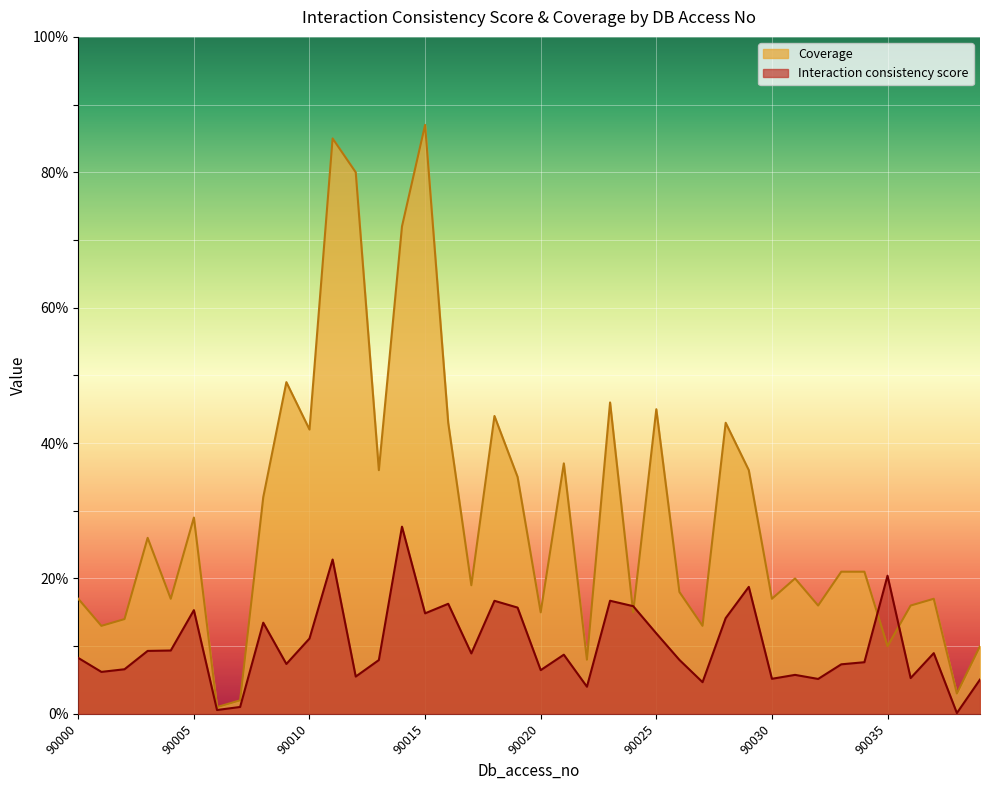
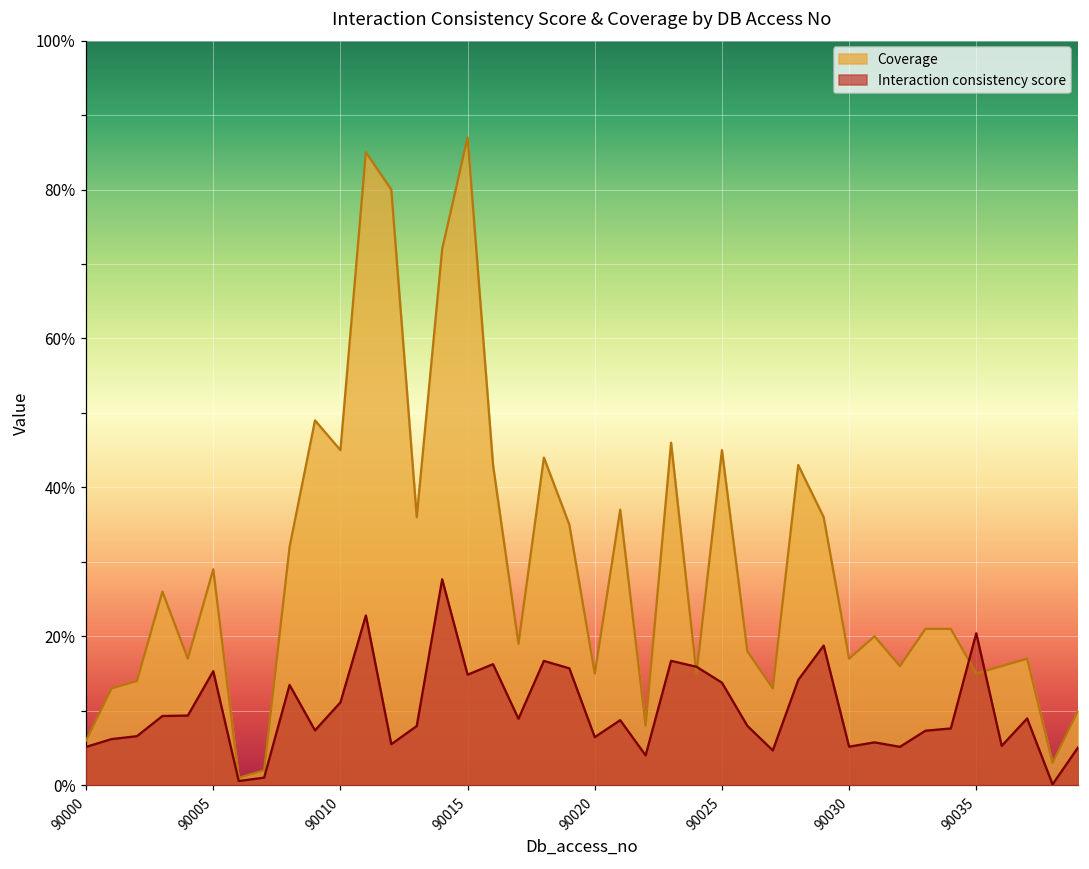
Coverage, 90000: 17% -> 6%
Interaction consistency score, 90000: 8% -> 5%
Coverage, 90010: 42% -> 45%
Interaction consistency score, 90025: 12% -> 14%
Coverage, 90035: 10% -> 15%
